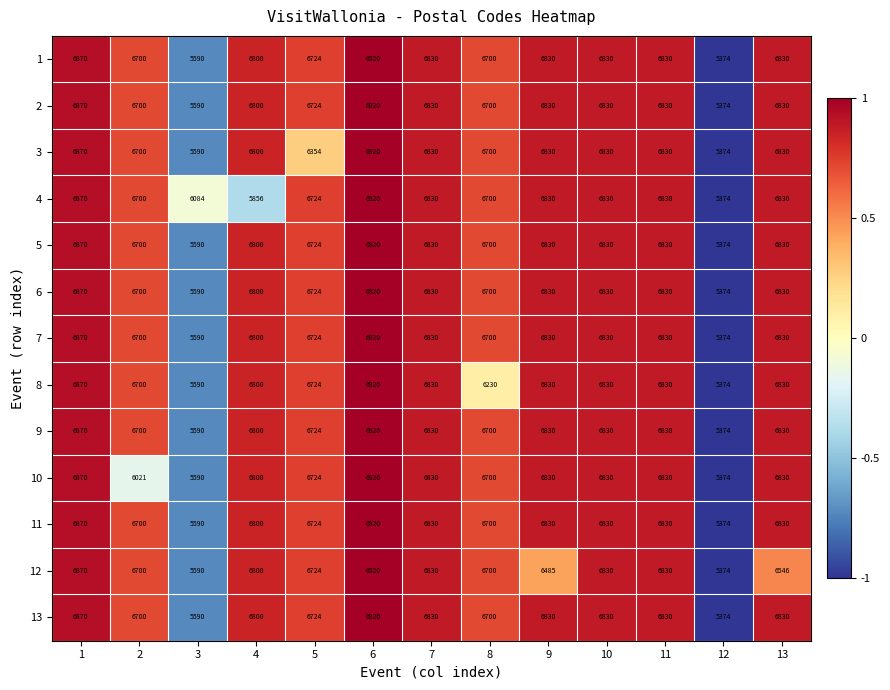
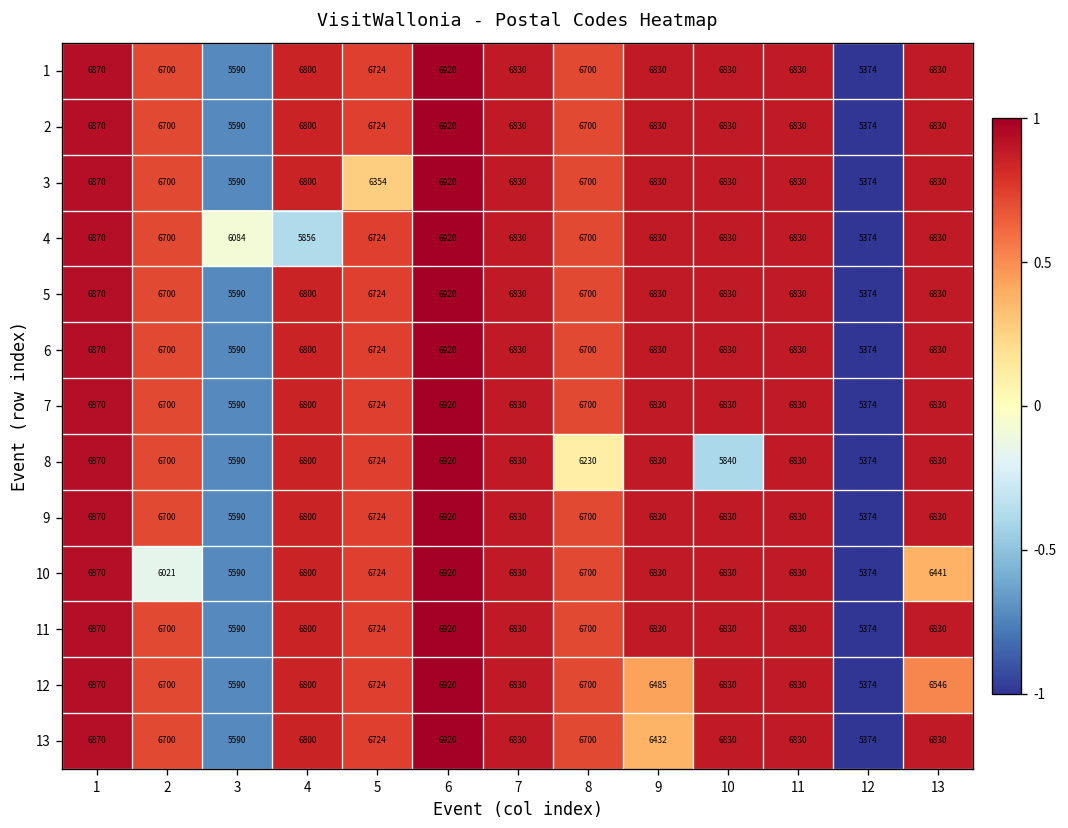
8, 10: 6830 -> 5840
10, 13: 6830 -> 6441
13, 9: 6830 -> 6432
